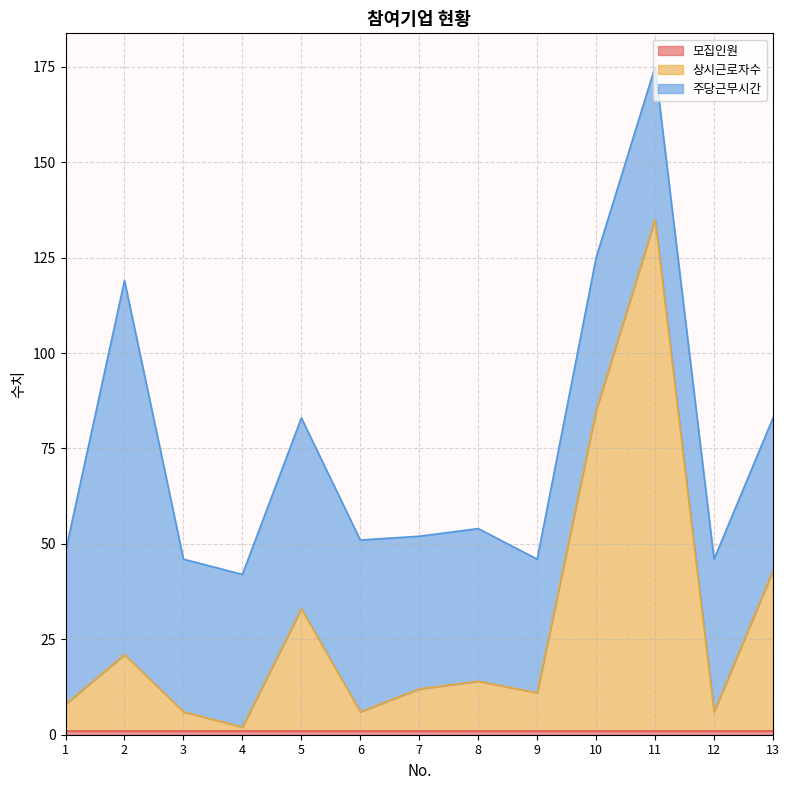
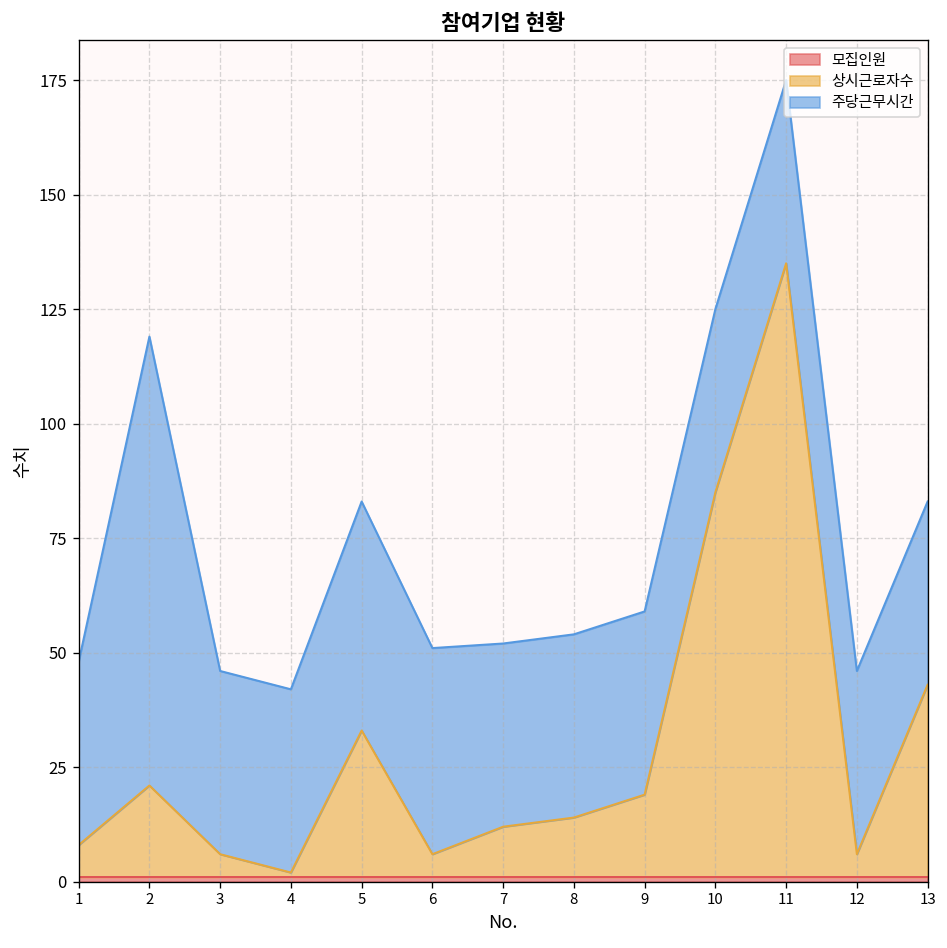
상시근로자수, 9: 11 -> 19
주당근무시간, 9: 35 -> 40
